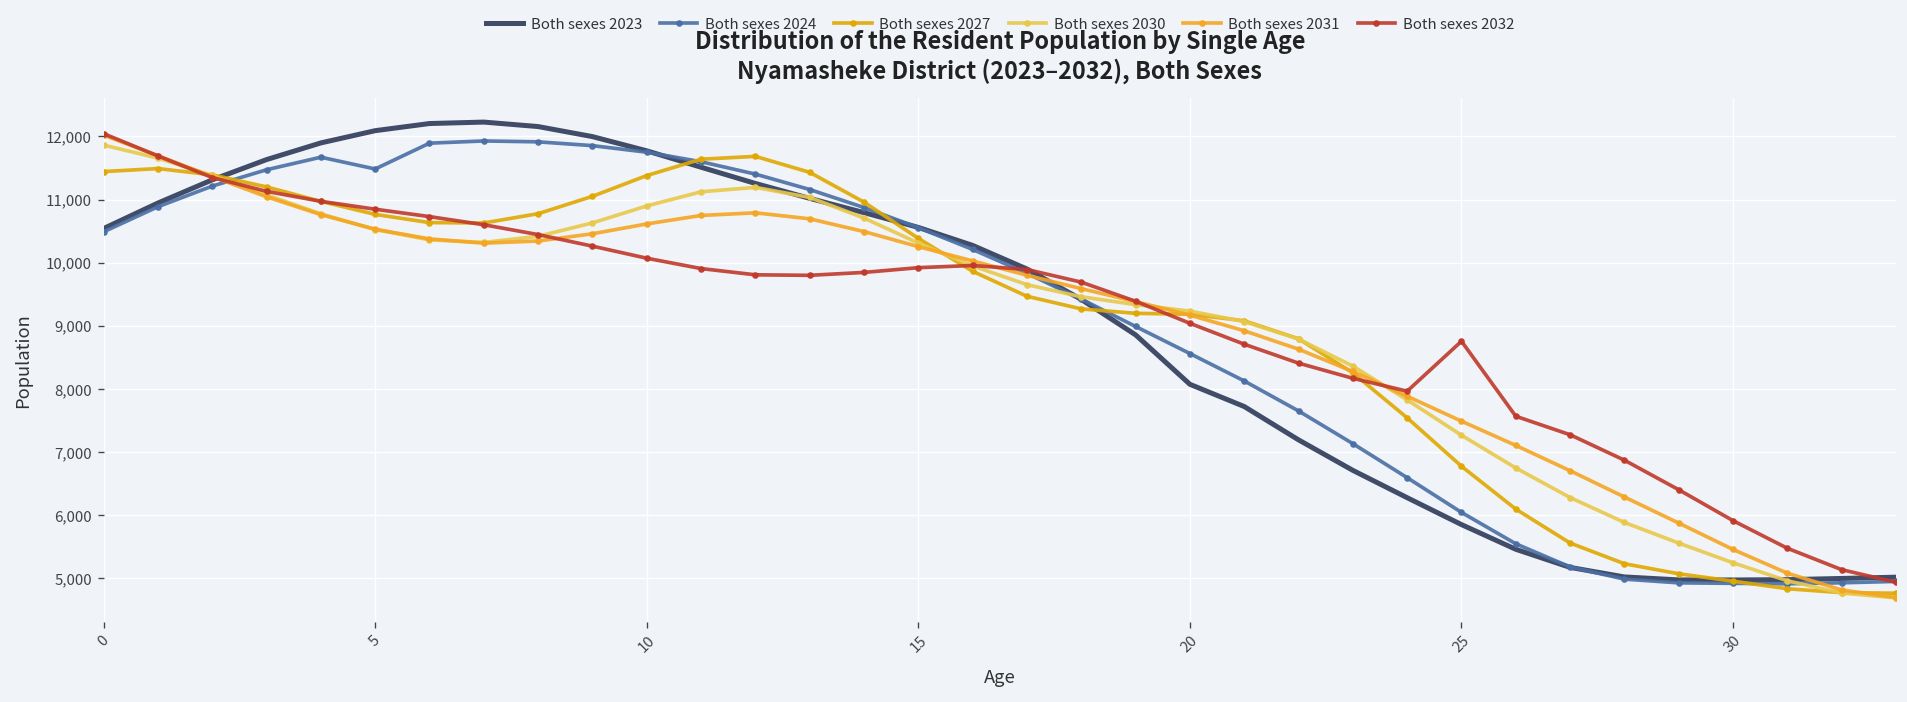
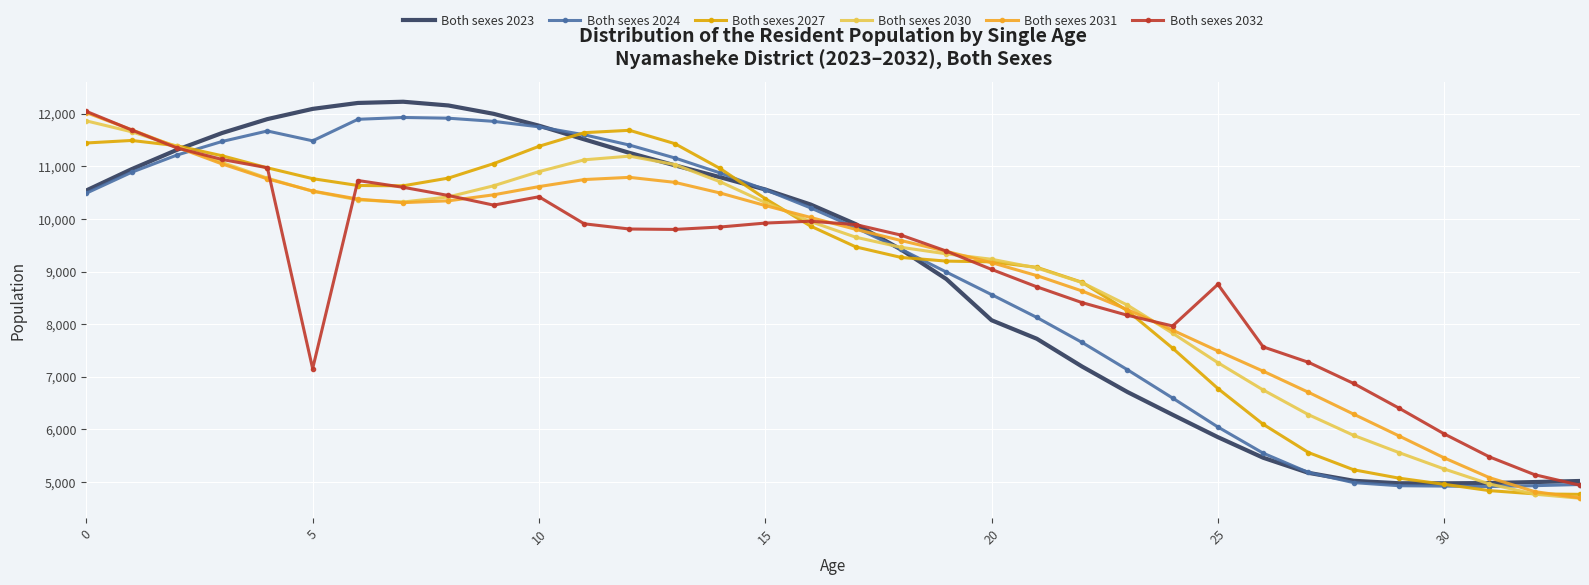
Both sexes 2032, 5: 10,800 -> 7,200
Both sexes 2032, 10: 10,100 -> 10,400
